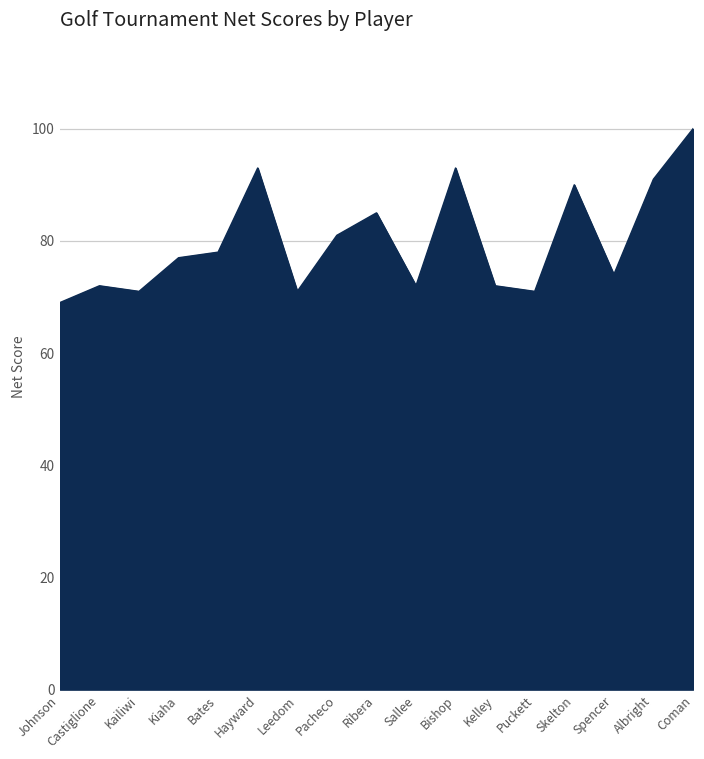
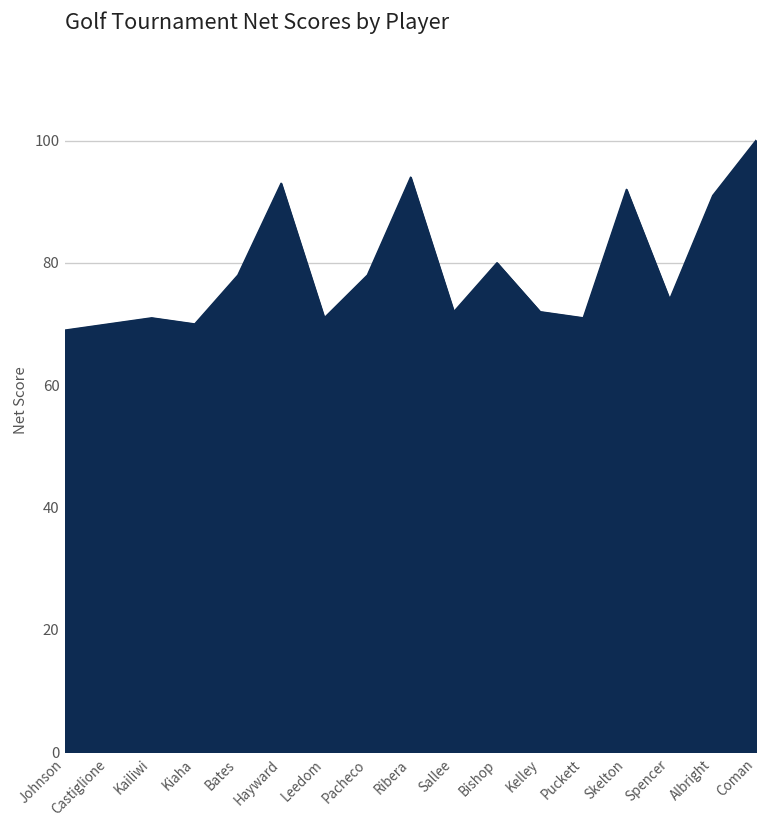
Castiglione: 72 -> 70
Kiaha: 77 -> 70
Pacheco: 81 -> 78
Ribera: 85 -> 94
Bishop: 93 -> 80
Skelton: 90 -> 92
